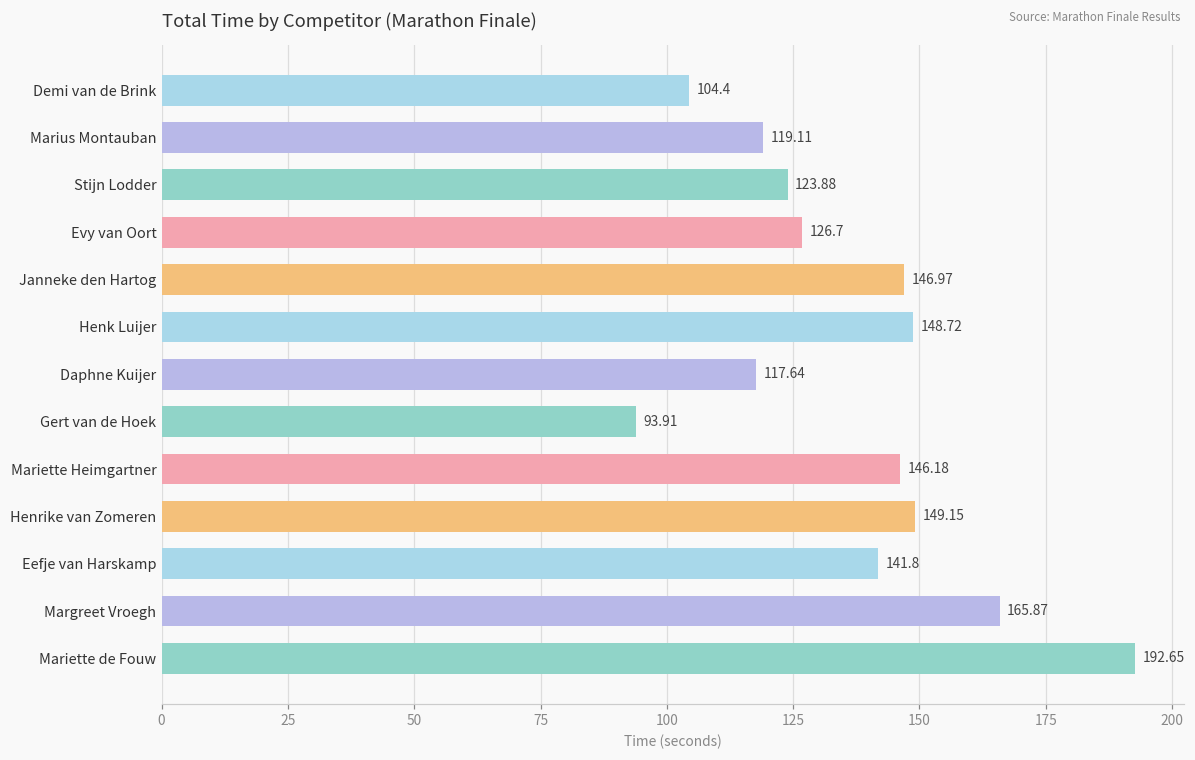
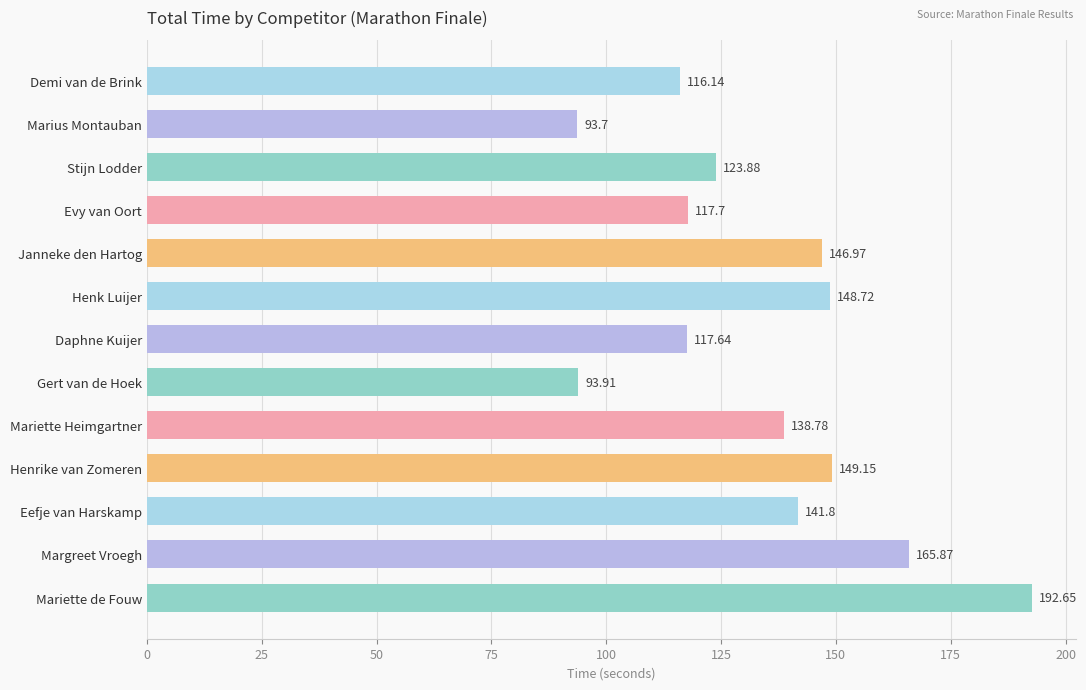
Demi van de Brink: 104.4 -> 116.14
Marius Montauban: 119.11 -> 93.7
Evy van Oort: 126.7 -> 117.7
Mariette Heimgartner: 146.18 -> 138.78
